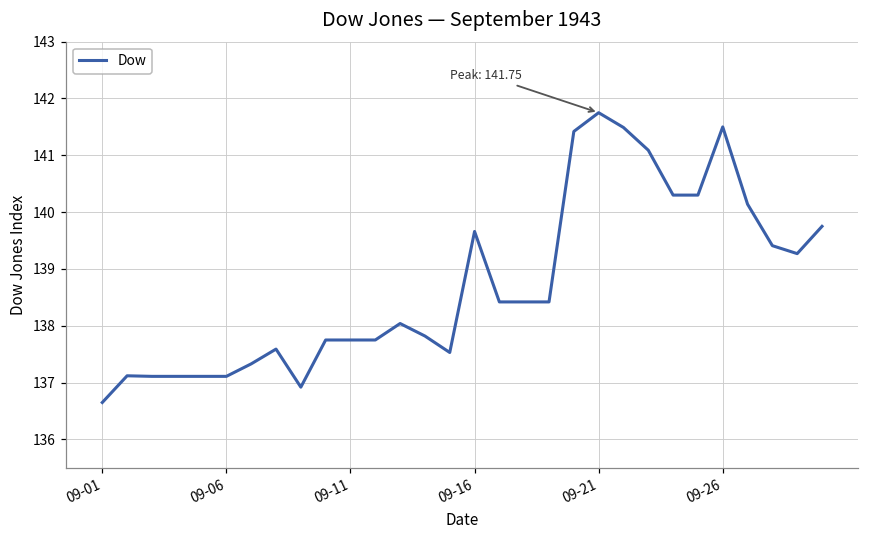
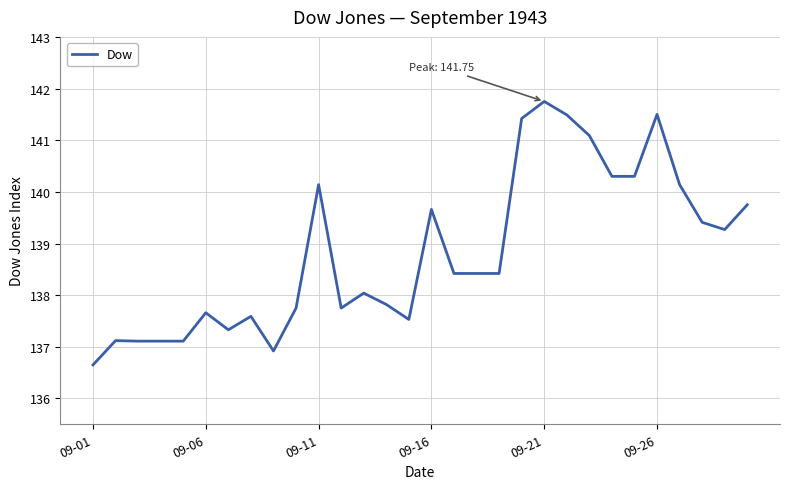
09-06: 137.1 -> 137.7
09-11: 137.8 -> 140.1
